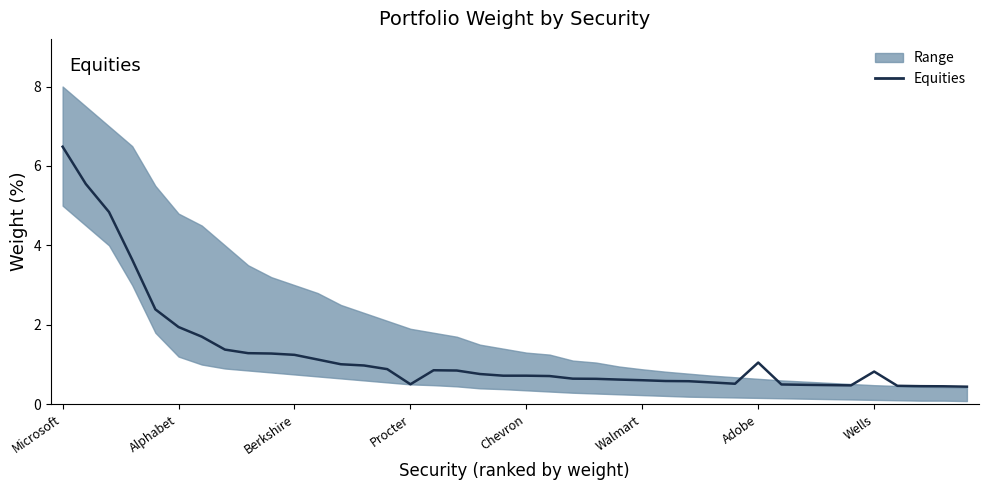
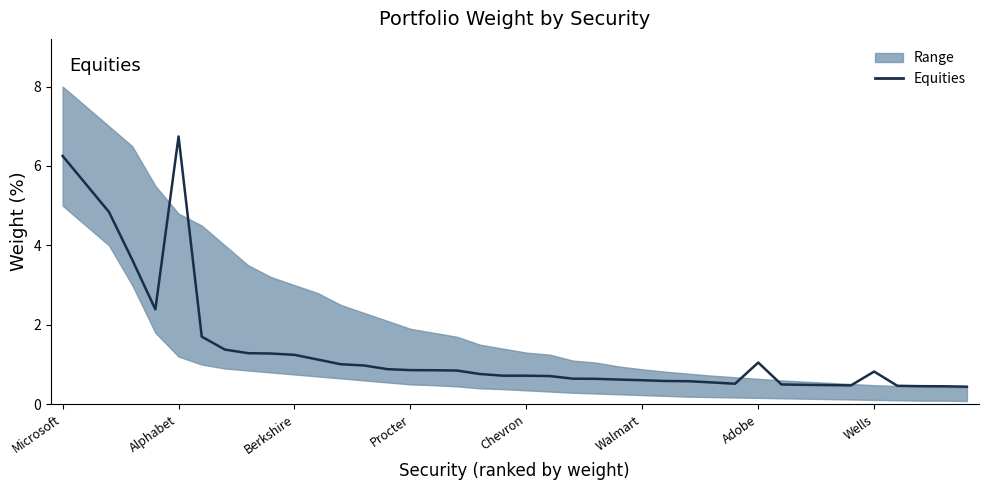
Equities, Microsoft: 6.5 -> 6.3
Equities, Alphabet: 1.9 -> 6.7
Equities, Procter: 0.5 -> 0.9
